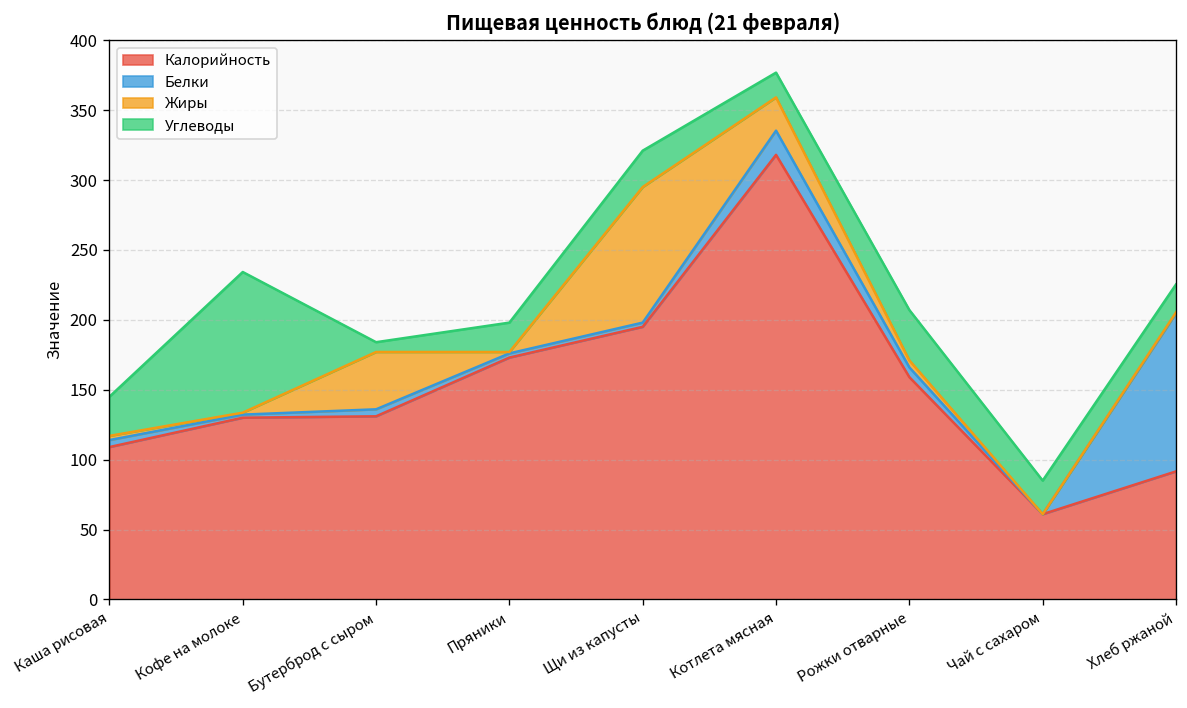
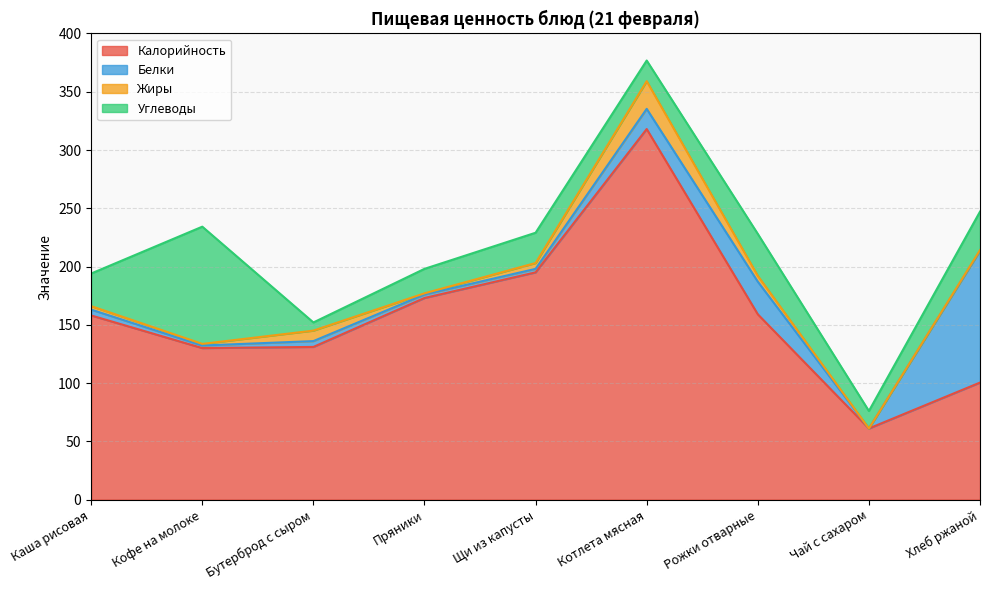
Калорийность, Каша рисовая: 109 -> 158
Жиры, Бутерброд с сыром: 41 -> 9
Жиры, Щи из капусты: 97 -> 5
Белки, Рожки отварные: 7 -> 28
Углеводы, Чай с сахаром: 24 -> 15
Калорийность, Хлеб ржаной: 92 -> 100
Углеводы, Хлеб ржаной: 20 -> 33
